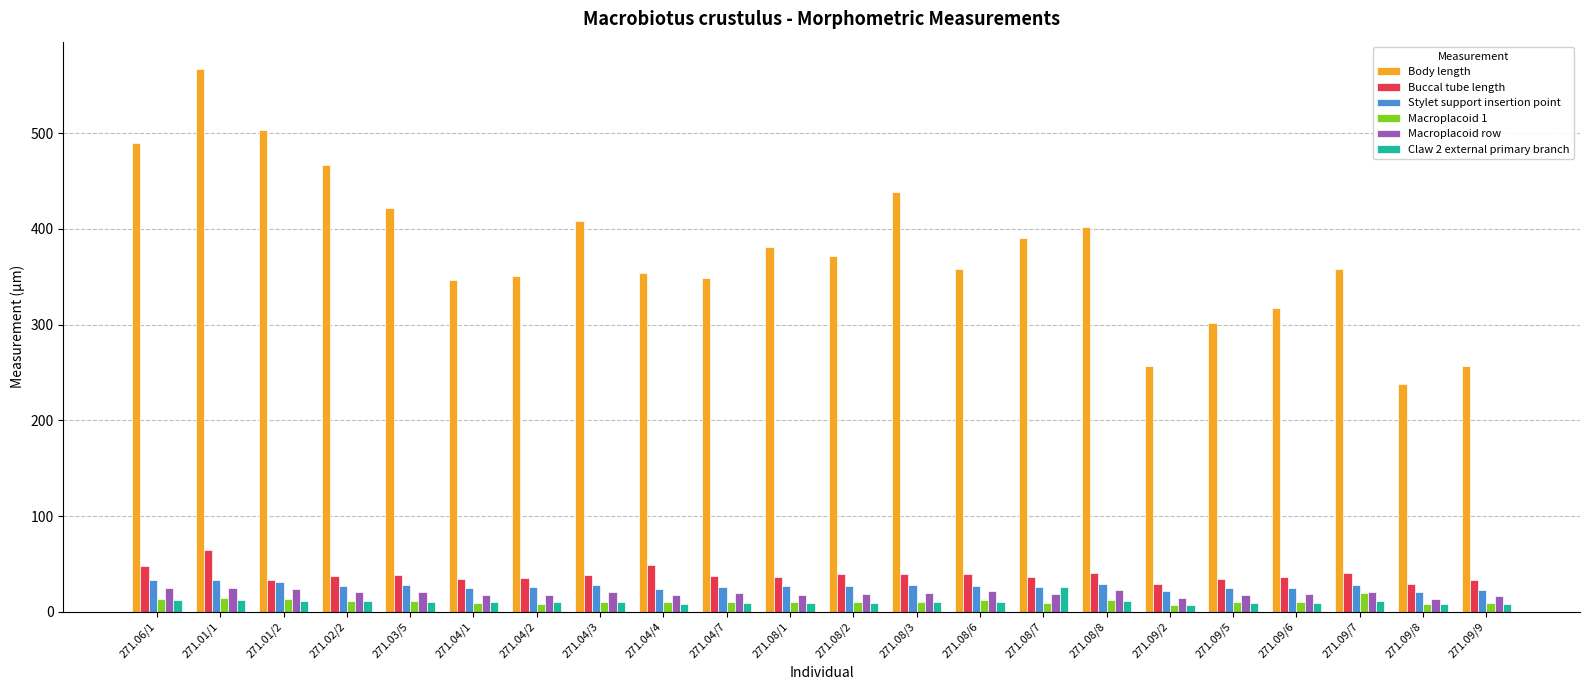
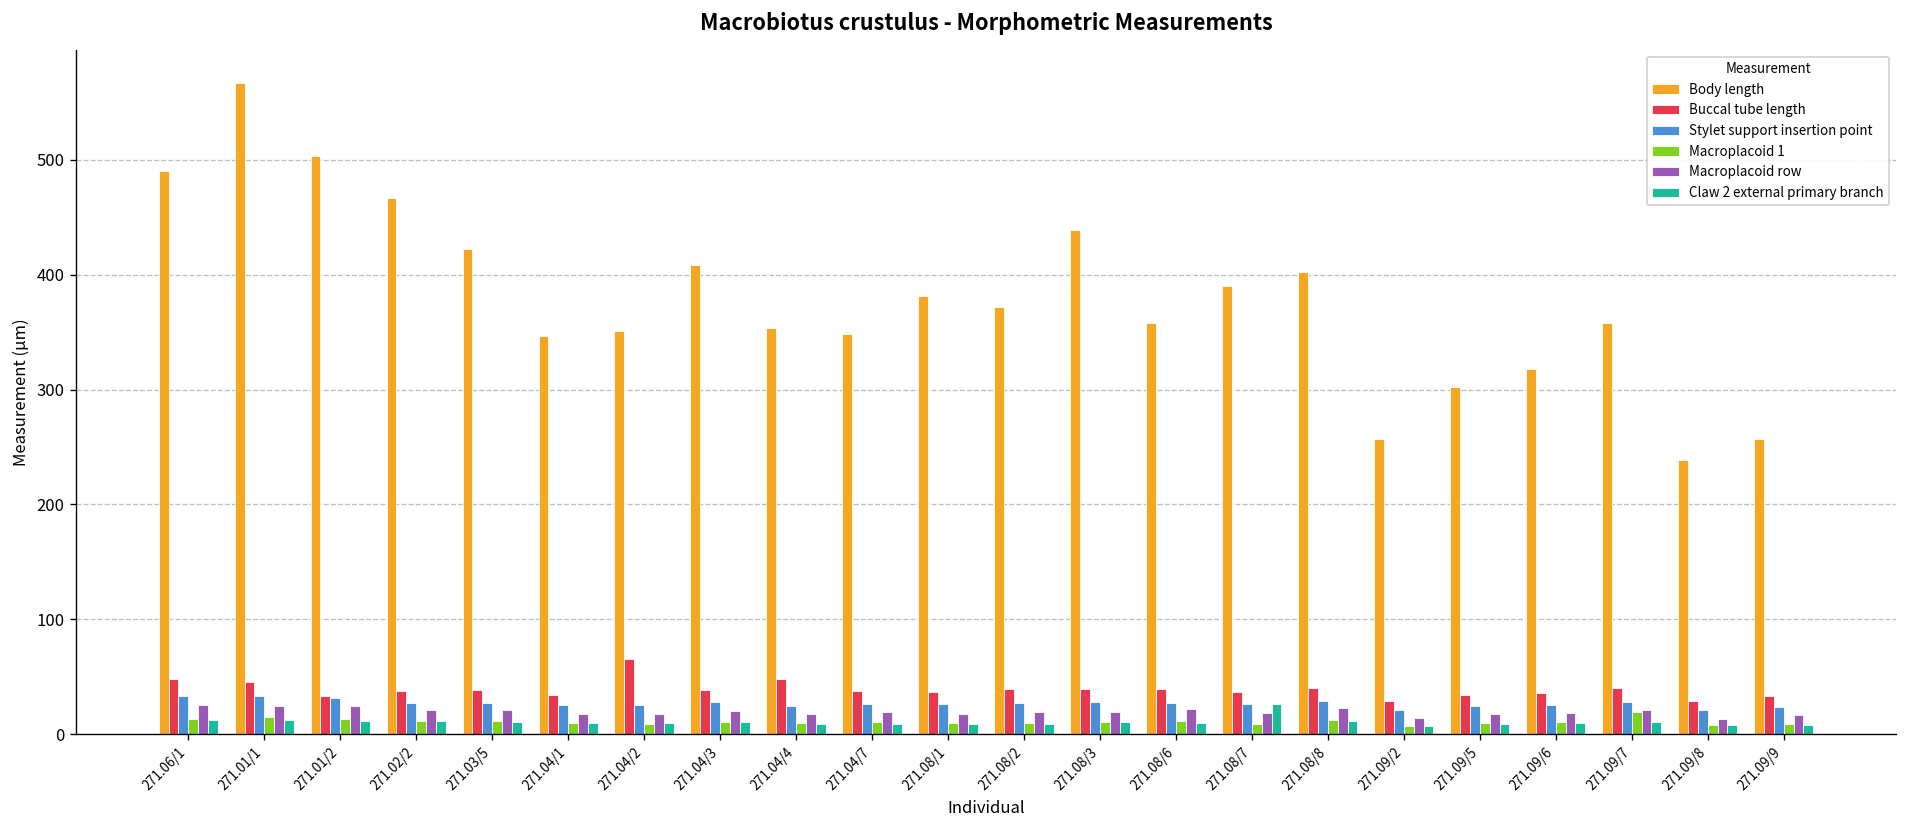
Buccal tube length, 271.01/1: 60 -> 50
Buccal tube length, 271.04/2: 40 -> 70
